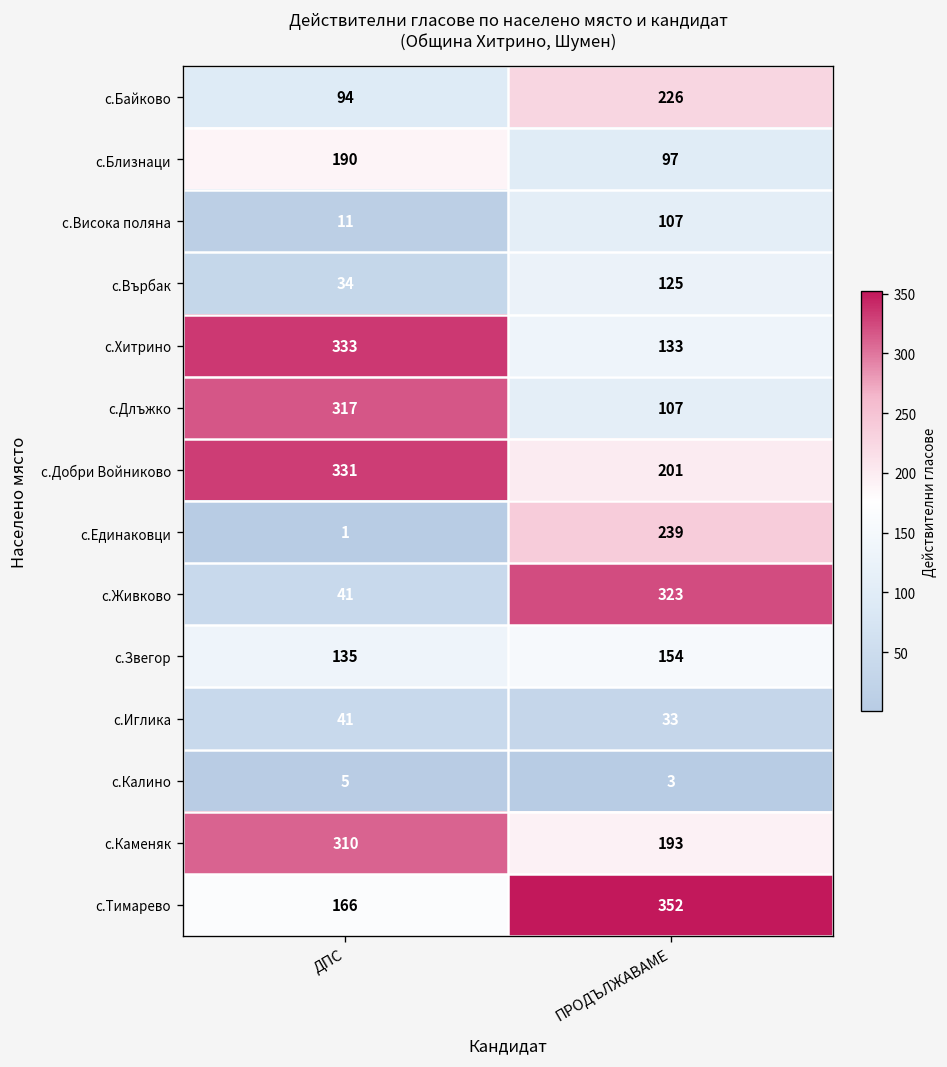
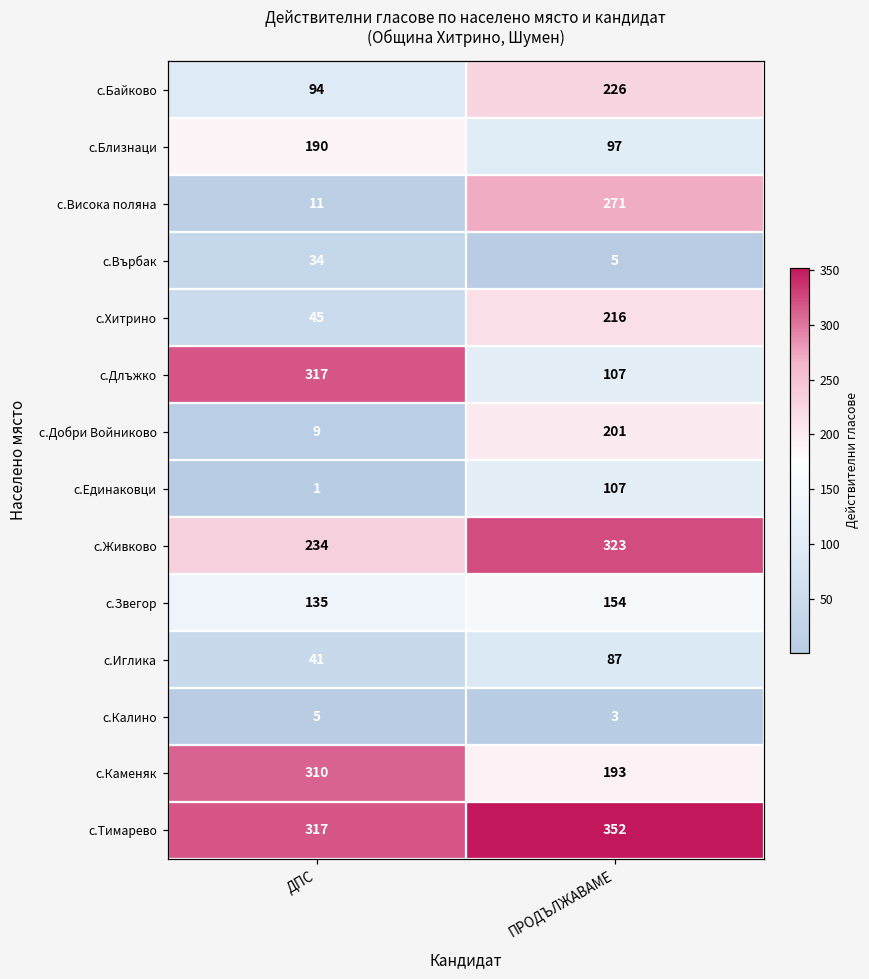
с.Висока поляна, ПРОДЪЛЖАВАМЕ: 107 -> 271
с.Върбак, ПРОДЪЛЖАВАМЕ: 125 -> 5
с.Хитрино, ДПС: 333 -> 45
с.Хитрино, ПРОДЪЛЖАВАМЕ: 133 -> 216
с.Добри Войниково, ДПС: 331 -> 9
с.Единаковци, ПРОДЪЛЖАВАМЕ: 239 -> 107
с.Живково, ДПС: 41 -> 234
с.Иглика, ПРОДЪЛЖАВАМЕ: 33 -> 87
с.Тимарево, ДПС: 166 -> 317
